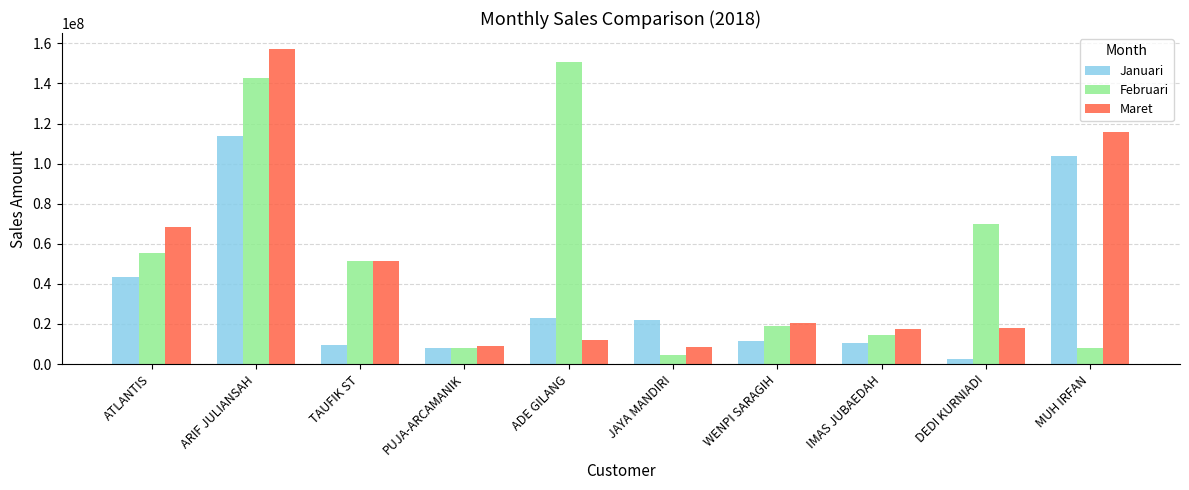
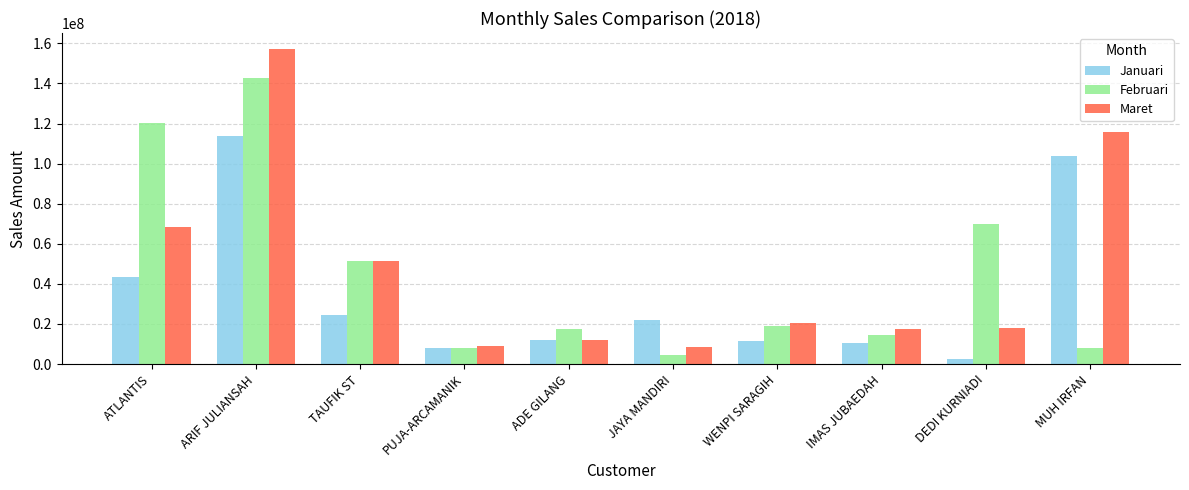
Februari, ATLANTIS: 56000000 -> 120000000
Januari, TAUFIK ST: 10000000 -> 24000000
Januari, ADE GILANG: 23000000 -> 12000000
Februari, ADE GILANG: 151000000 -> 18000000
